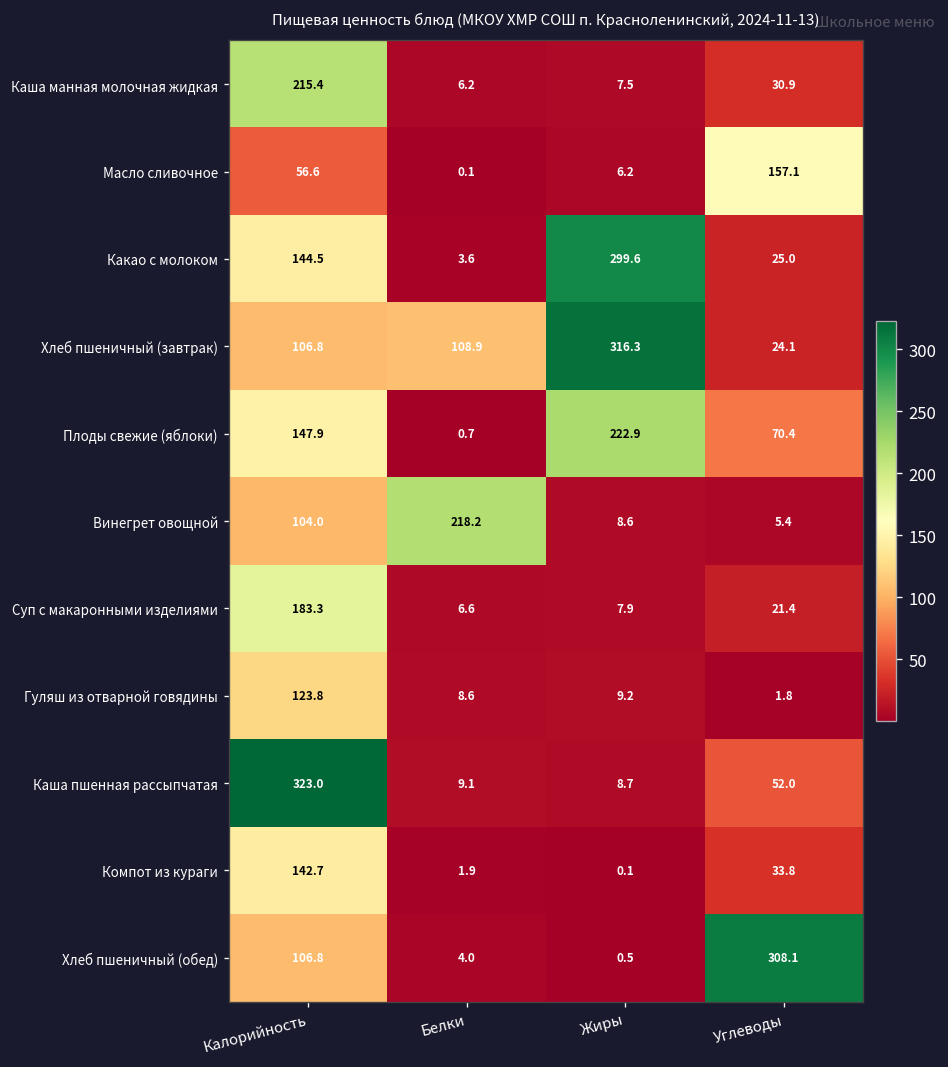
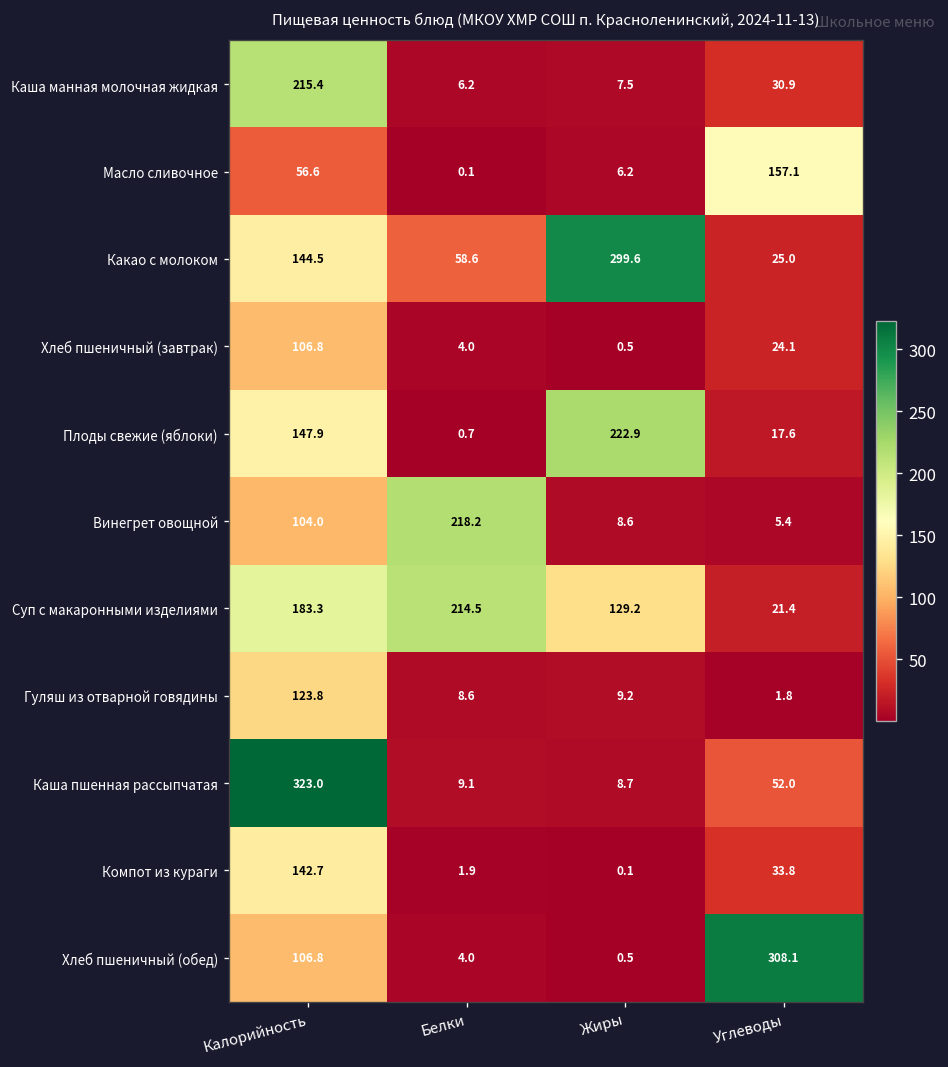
Какао с молоком, Белки: 3.6 -> 58.6
Хлеб пшеничный (завтрак), Белки: 108.9 -> 4.0
Хлеб пшеничный (завтрак), Жиры: 316.3 -> 0.5
Плоды свежие (яблоки), Углеводы: 70.4 -> 17.6
Суп с макаронными изделиями, Белки: 6.6 -> 214.5
Суп с макаронными изделиями, Жиры: 7.9 -> 129.2
